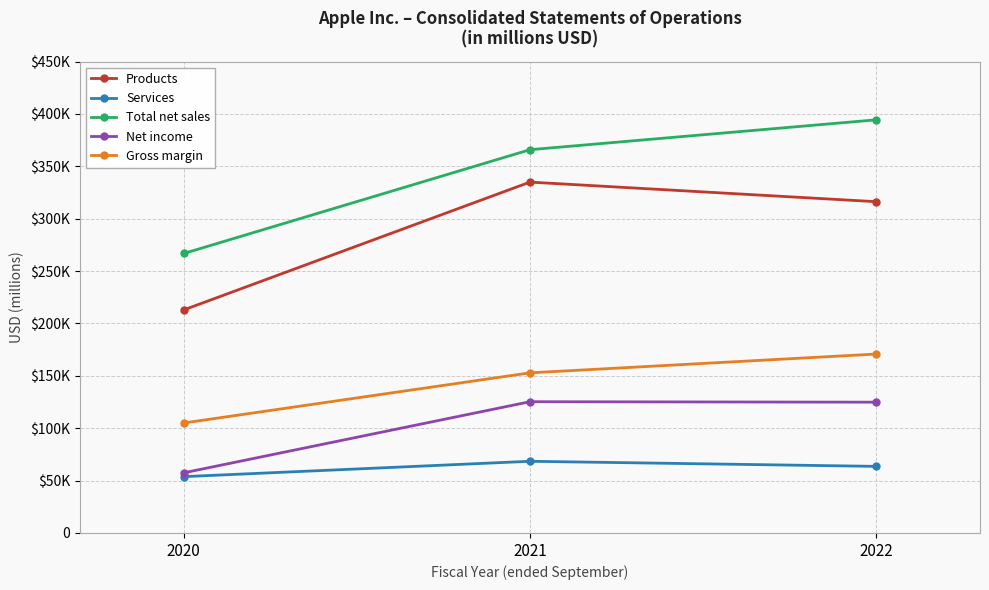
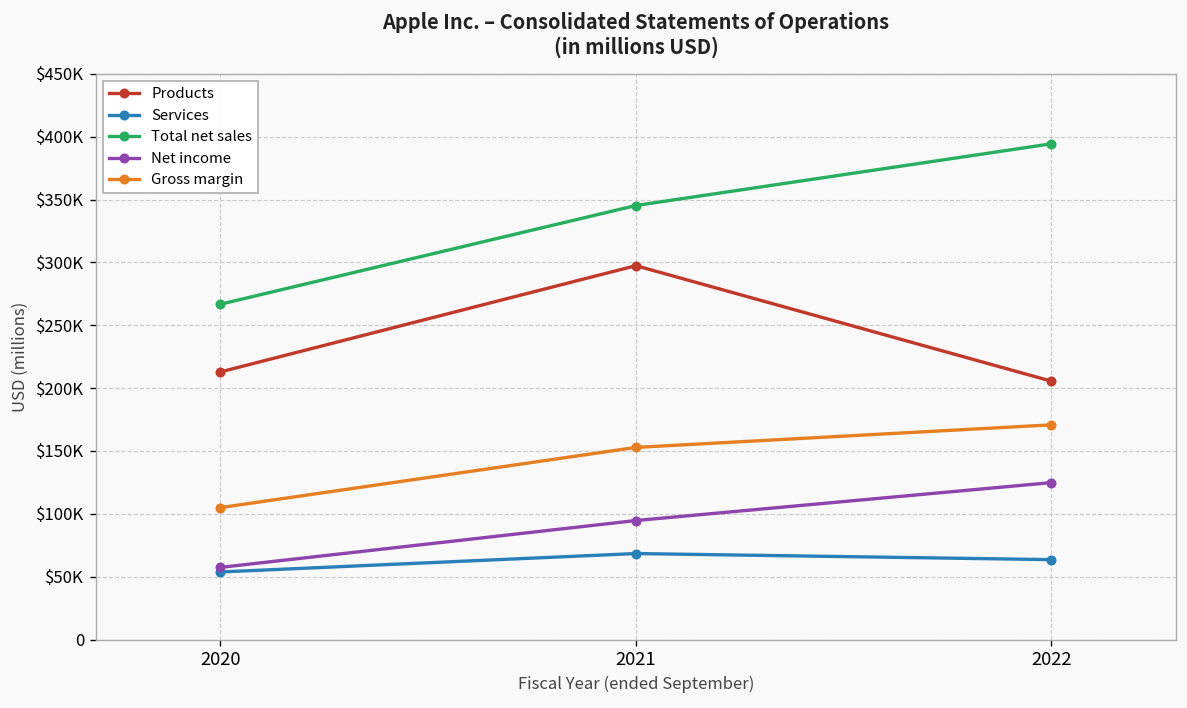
Products, 2021: $335000 -> $297000
Total net sales, 2021: $366000 -> $345000
Net income, 2021: $125000 -> $95000
Products, 2022: $316000 -> $206000
